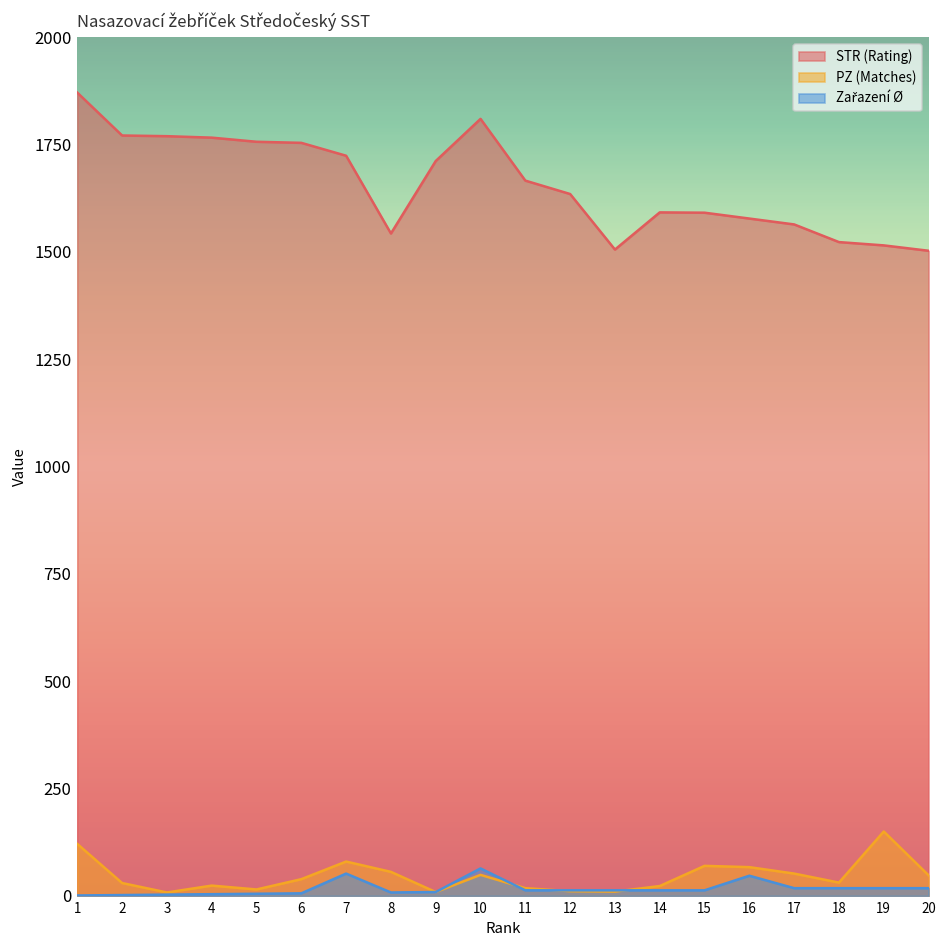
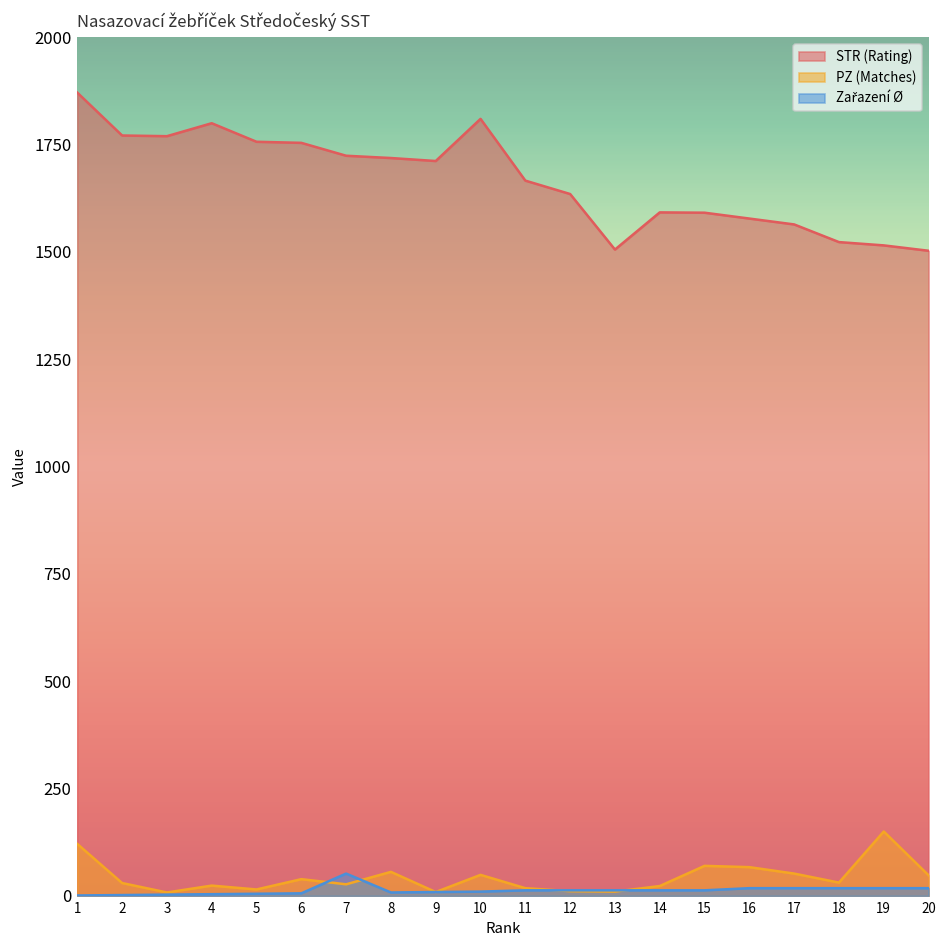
STR (Rating), 4: 1770 -> 1800
PZ (Matches), 7: 80 -> 30
STR (Rating), 8: 1540 -> 1720
Zařazení Ø, 10: 60 -> 10
Zařazení Ø, 16: 50 -> 20
